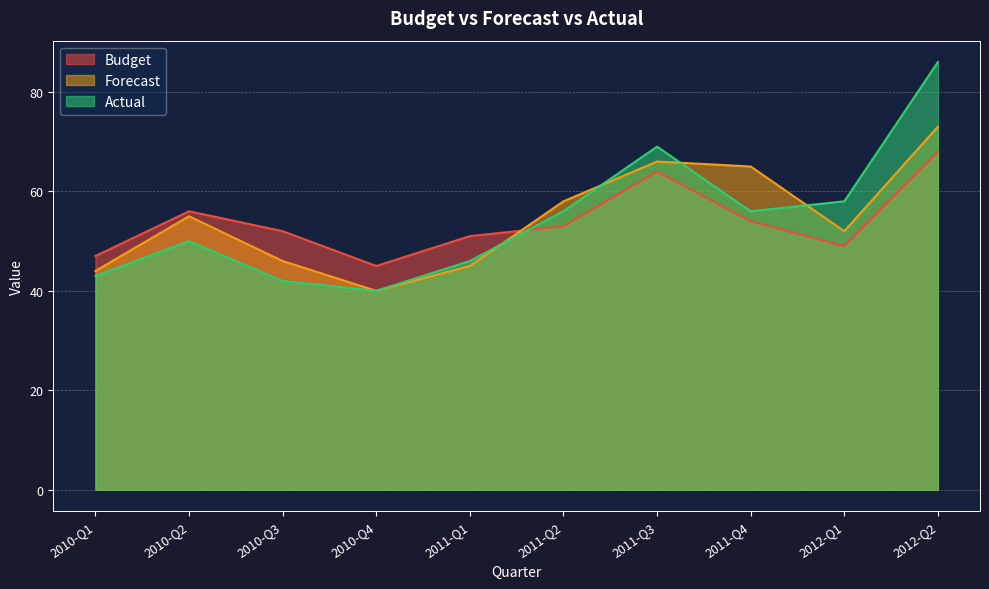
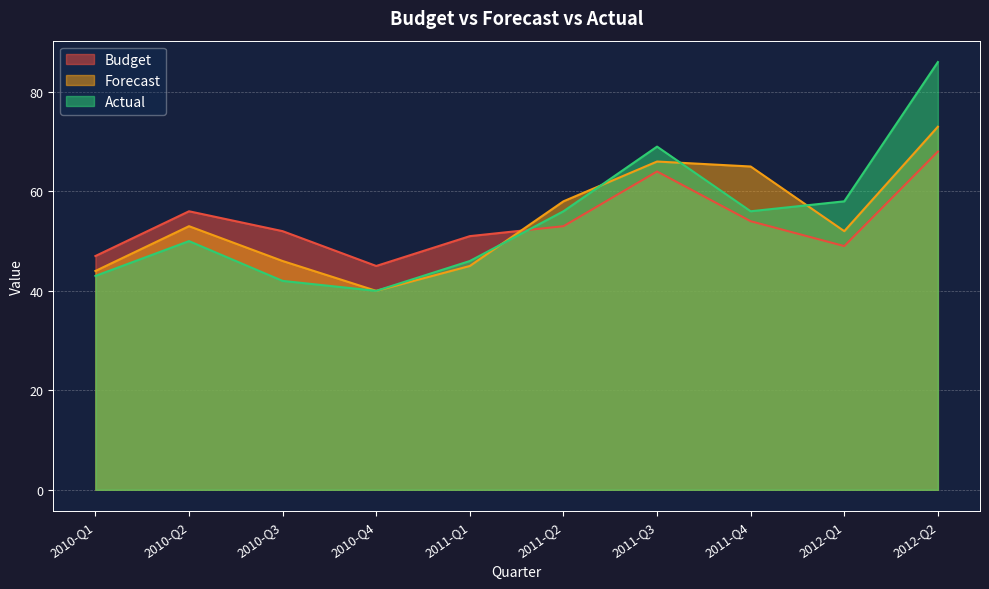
Forecast, 2010-Q2: 55 -> 53
